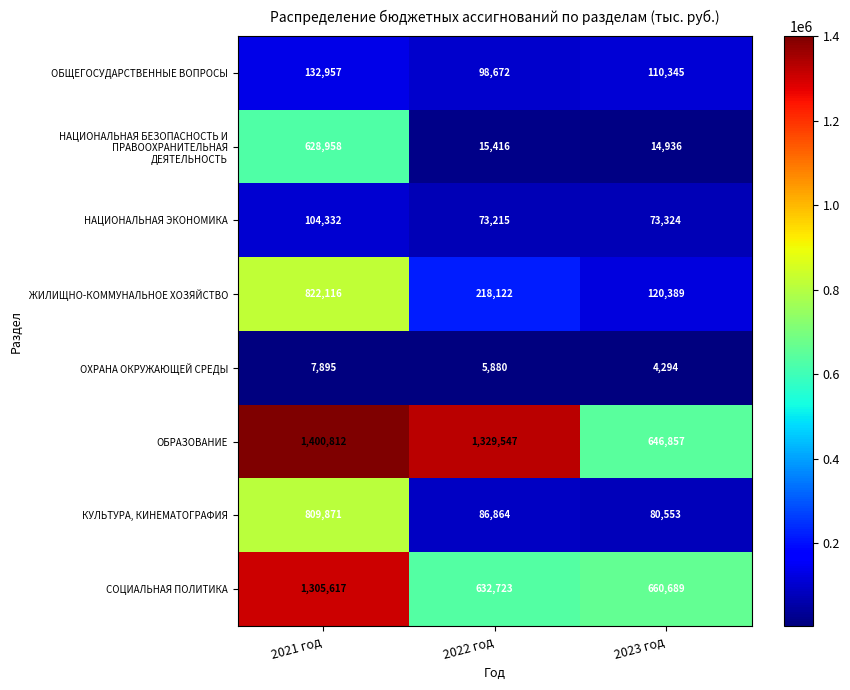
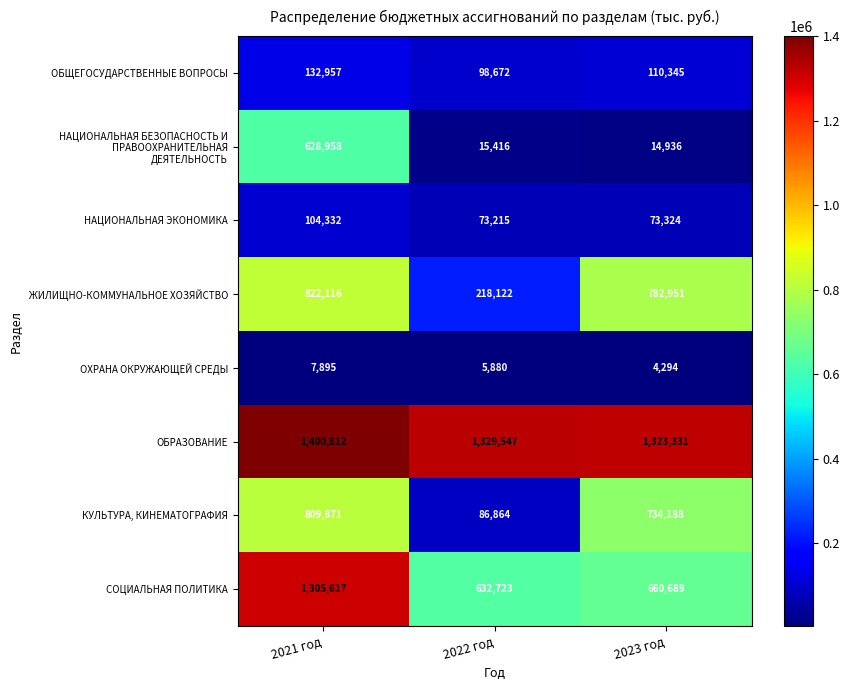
ЖИЛИЩНО-КОММУНАЛЬНОЕ ХОЗЯЙСТВО, 2023 год: 120,389 -> 782,951
ОБРАЗОВАНИЕ, 2023 год: 646,857 -> 1,323,331
КУЛЬТУРА, КИНЕМАТОГРАФИЯ, 2023 год: 80,553 -> 734,188
